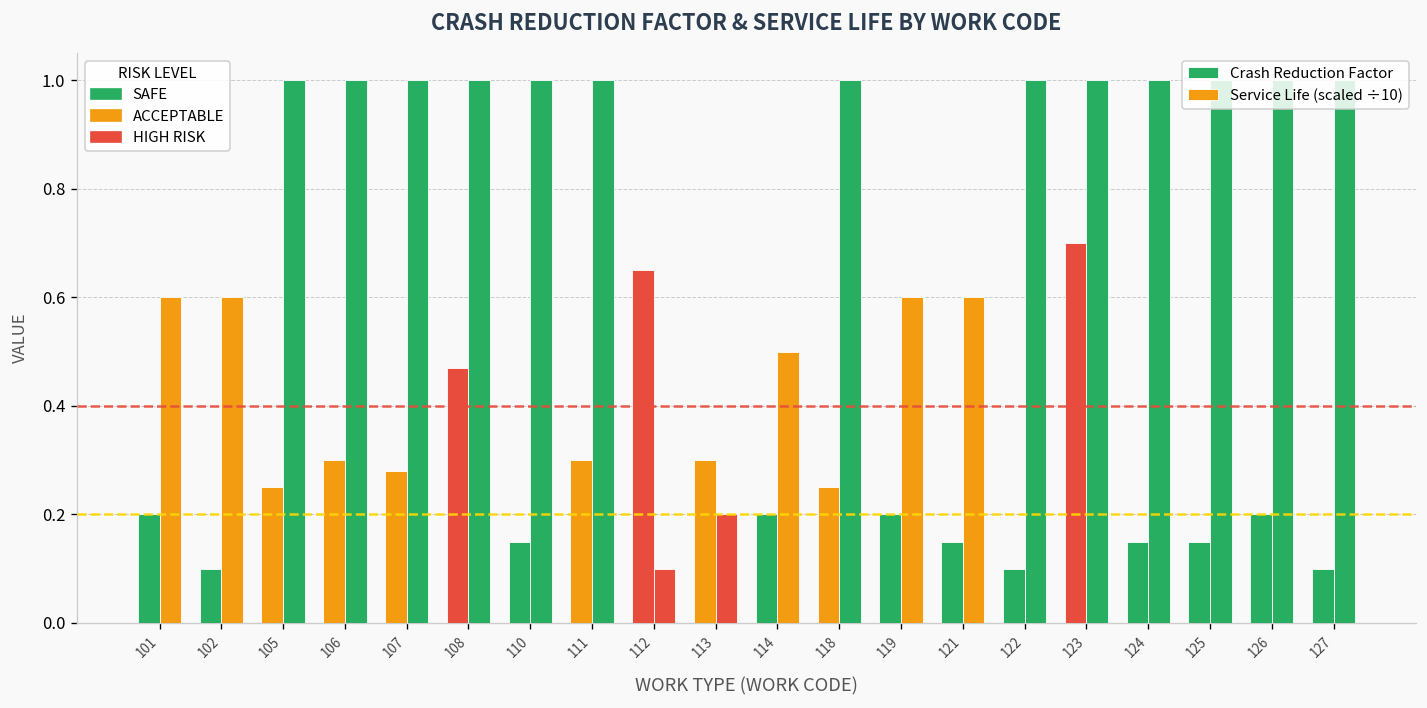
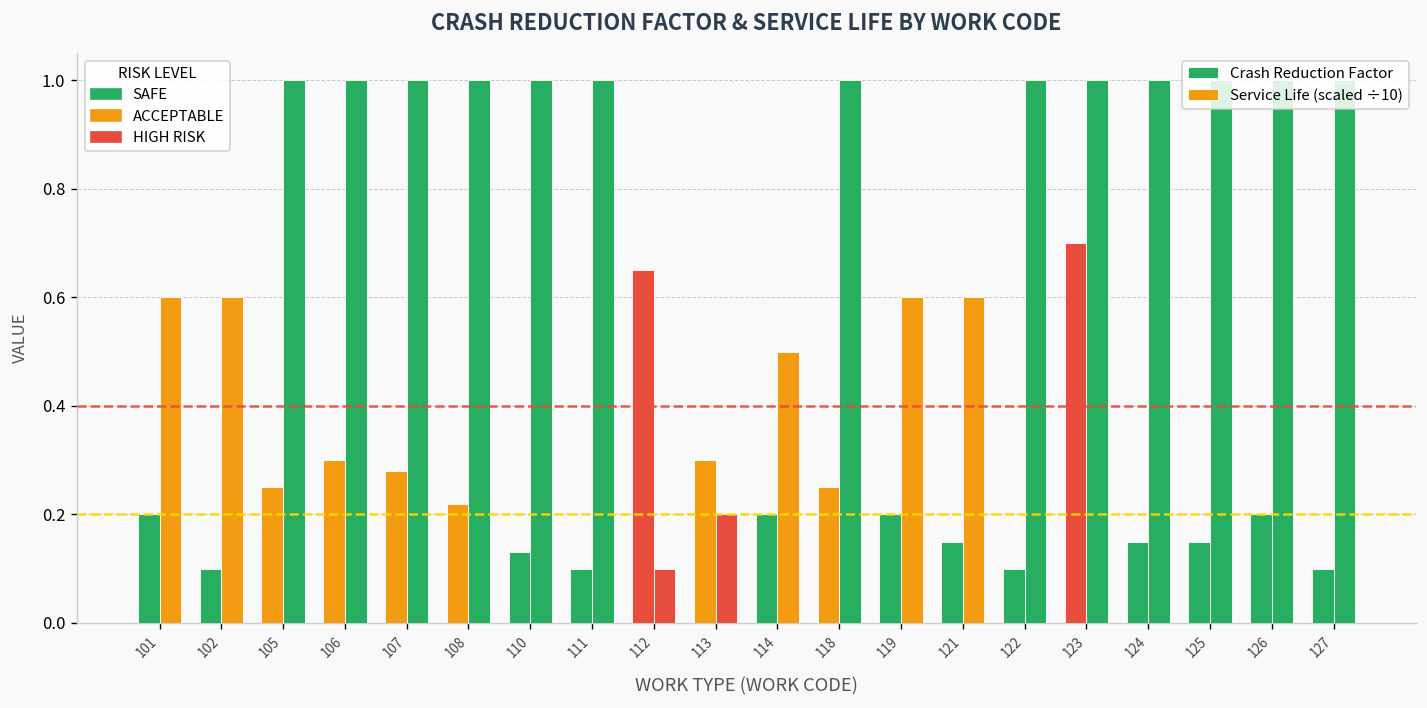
Crash Reduction Factor, 108: 0.47 -> 0.22
Crash Reduction Factor, 110: 0.15 -> 0.13
Crash Reduction Factor, 111: 0.3 -> 0.1
